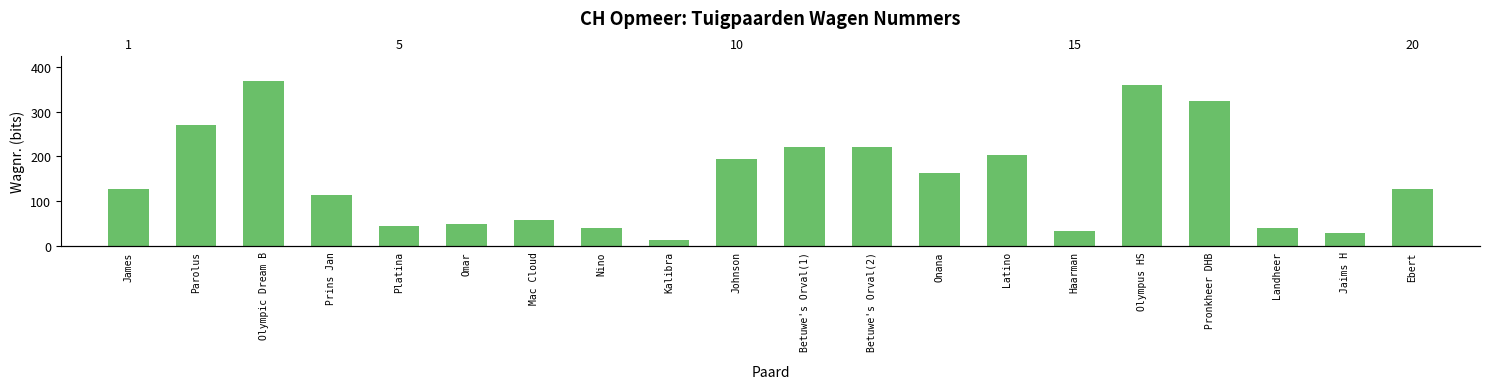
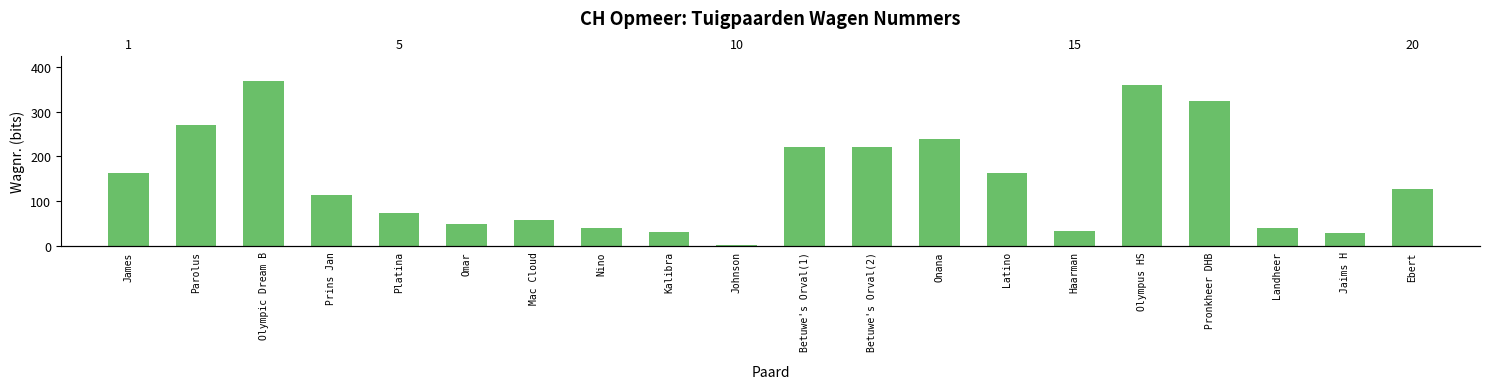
James: 130 -> 160
Platina: 50 -> 70
Kalibra: 10 -> 30
Johnson: 190 -> 0
Onana: 160 -> 240
Latino: 200 -> 160
